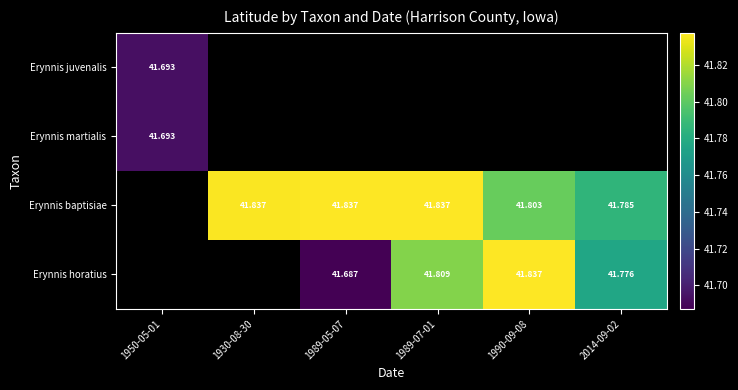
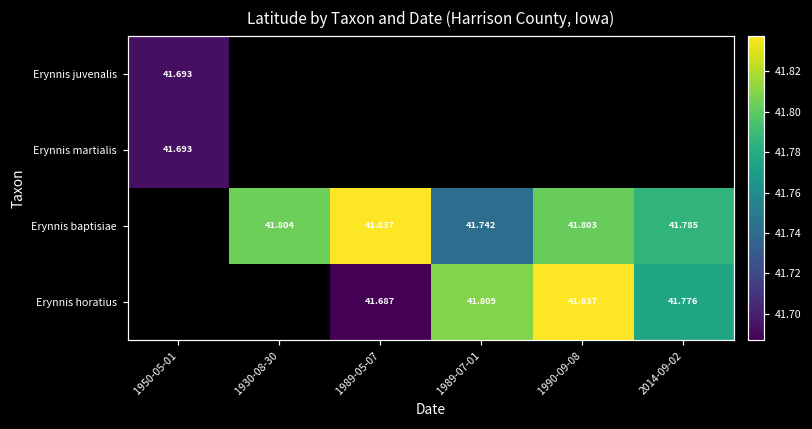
Erynnis baptisiae, 1930-08-30: 41.837 -> 41.804
Erynnis baptisiae, 1989-07-01: 41.837 -> 41.742
